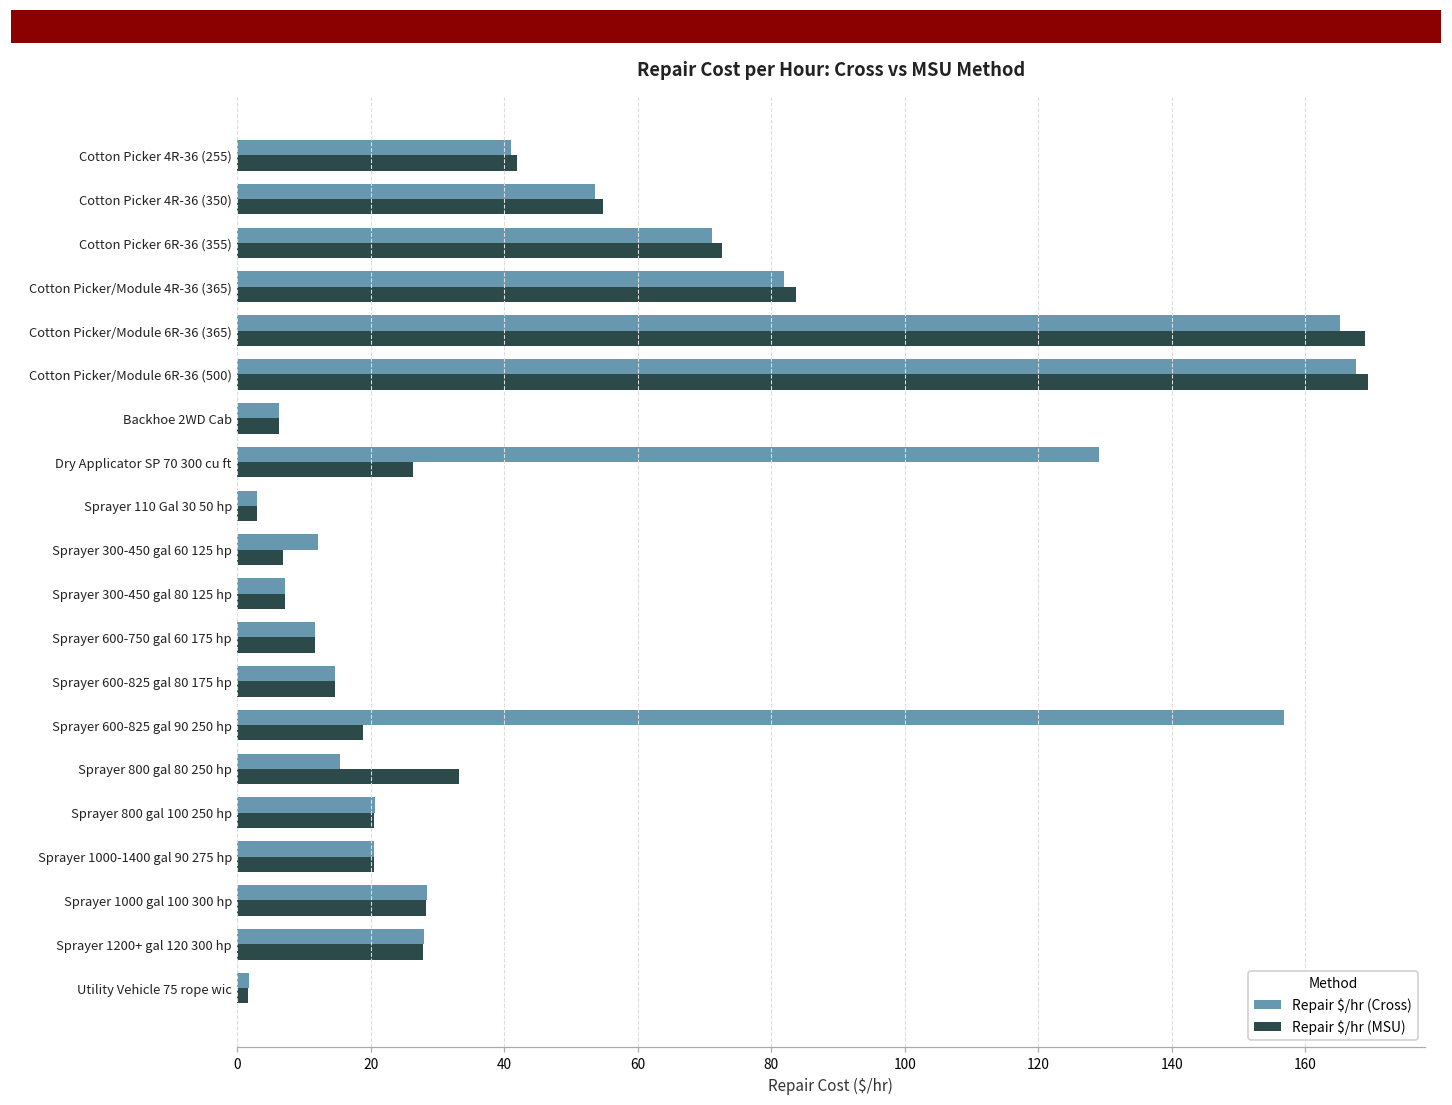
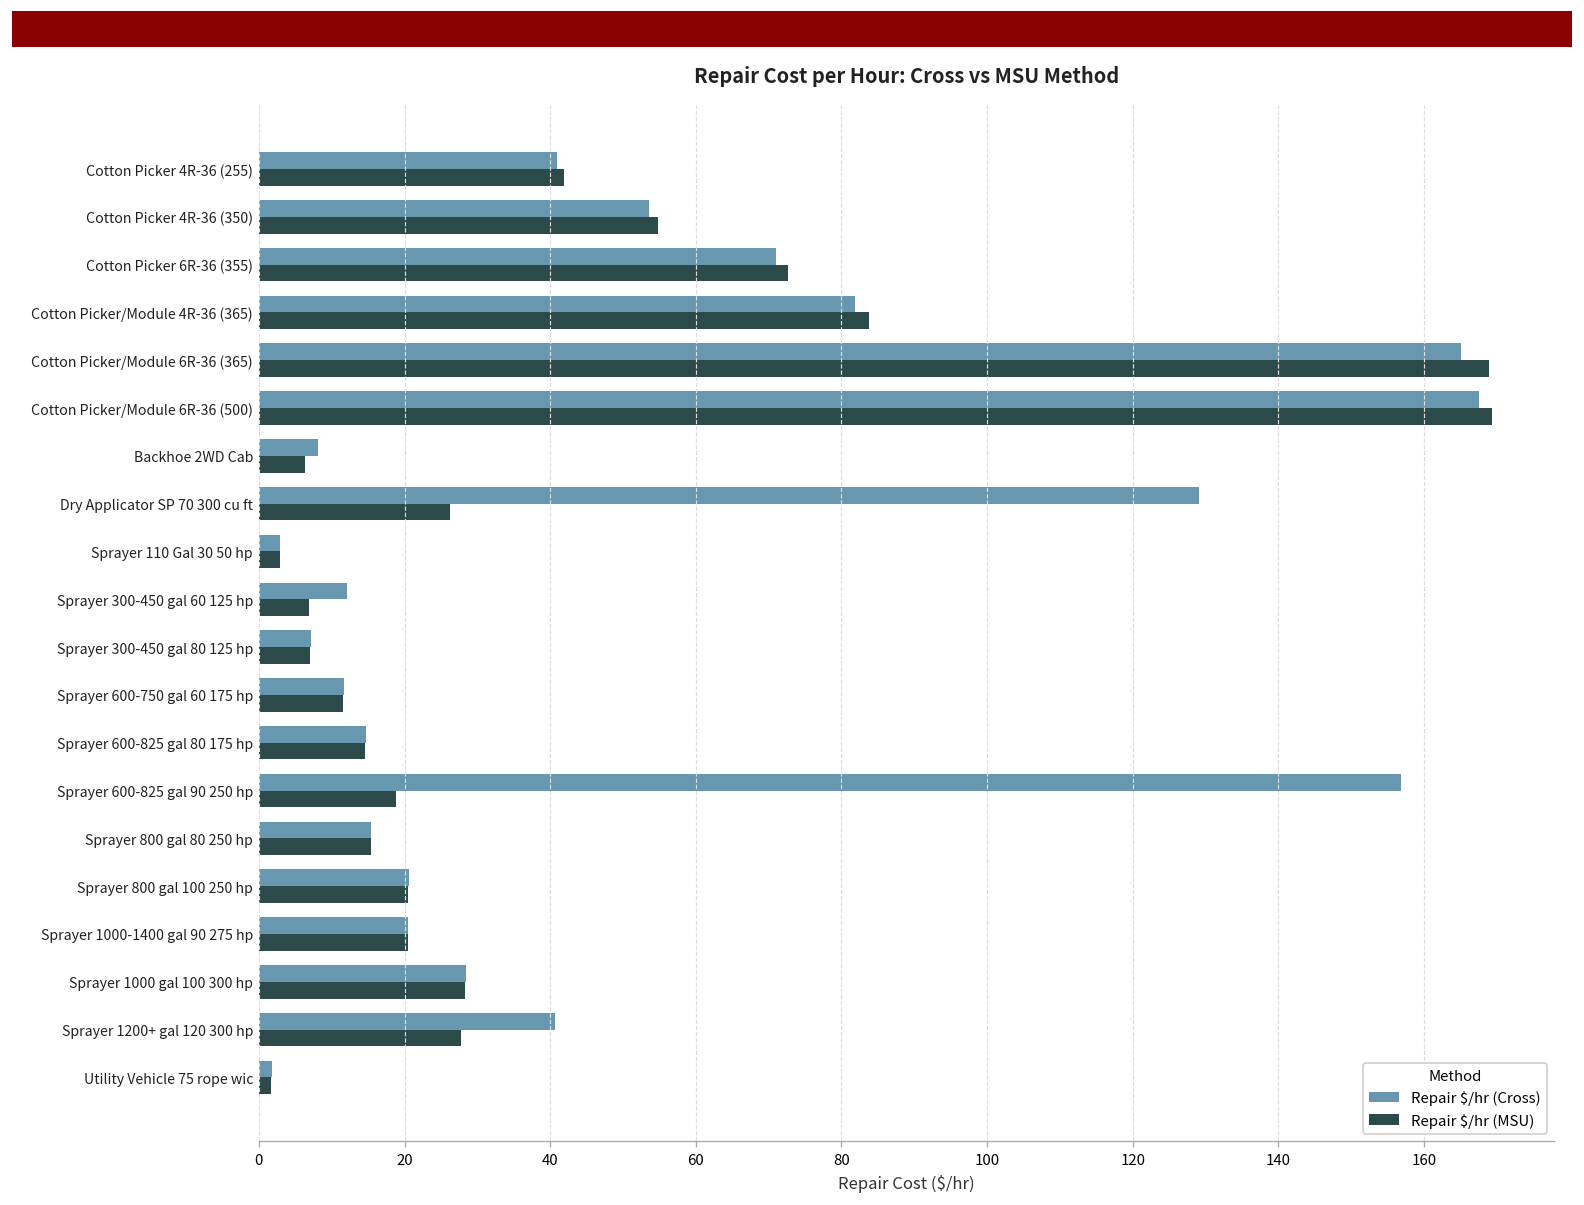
Repair $/hr (Cross), Backhoe 2WD Cab: 6 -> 8
Repair $/hr (MSU), Sprayer 800 gal 80 250 hp: 33 -> 15
Repair $/hr (Cross), Sprayer 1200+ gal 120 300 hp: 28 -> 41
